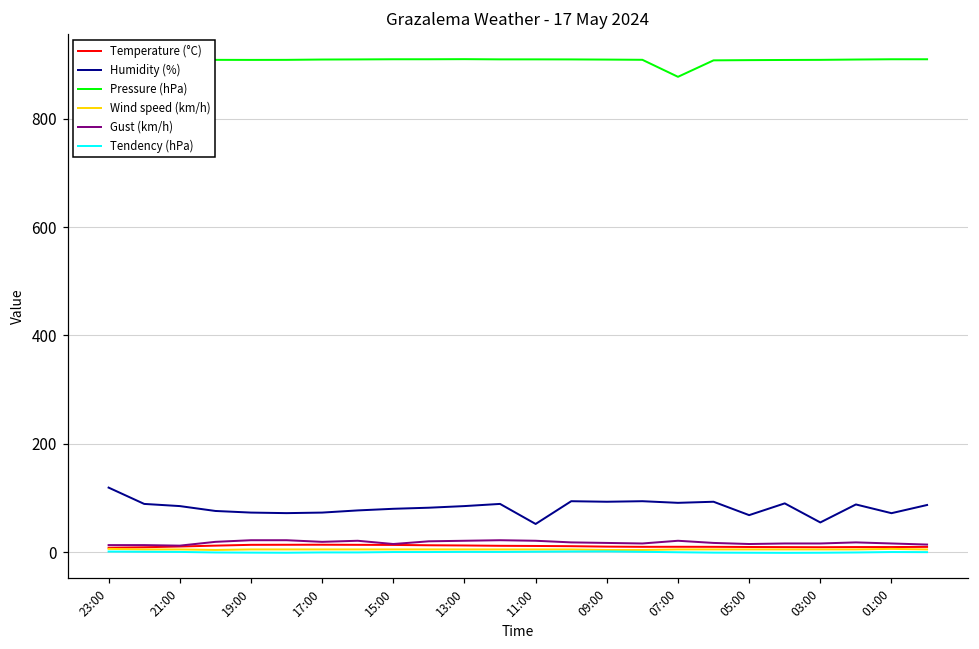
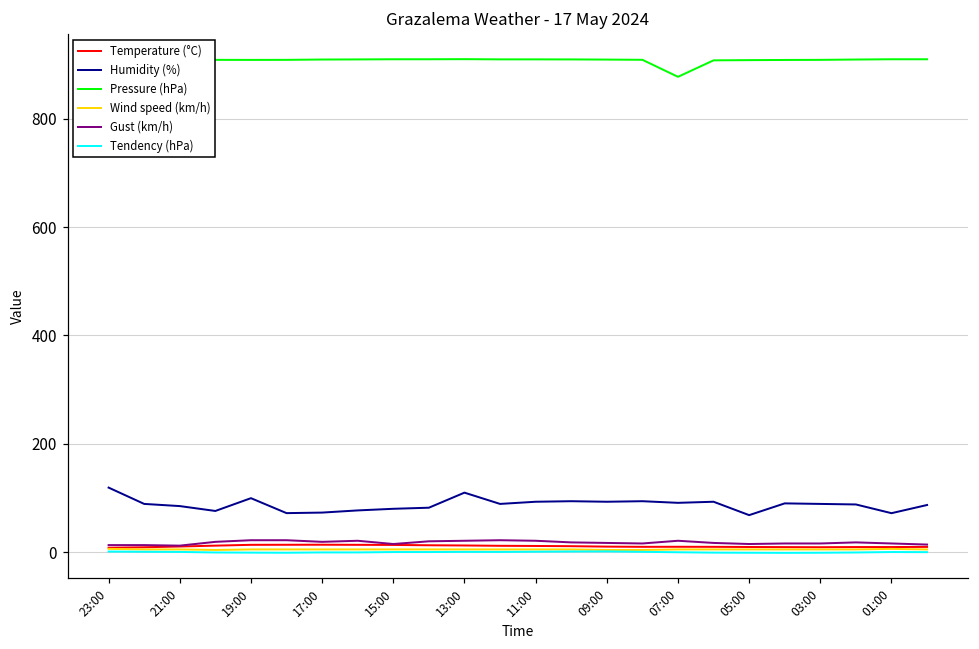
Humidity (%), 19:00: 70 -> 100
Humidity (%), 13:00: 90 -> 110
Humidity (%), 11:00: 50 -> 90
Humidity (%), 03:00: 50 -> 90
